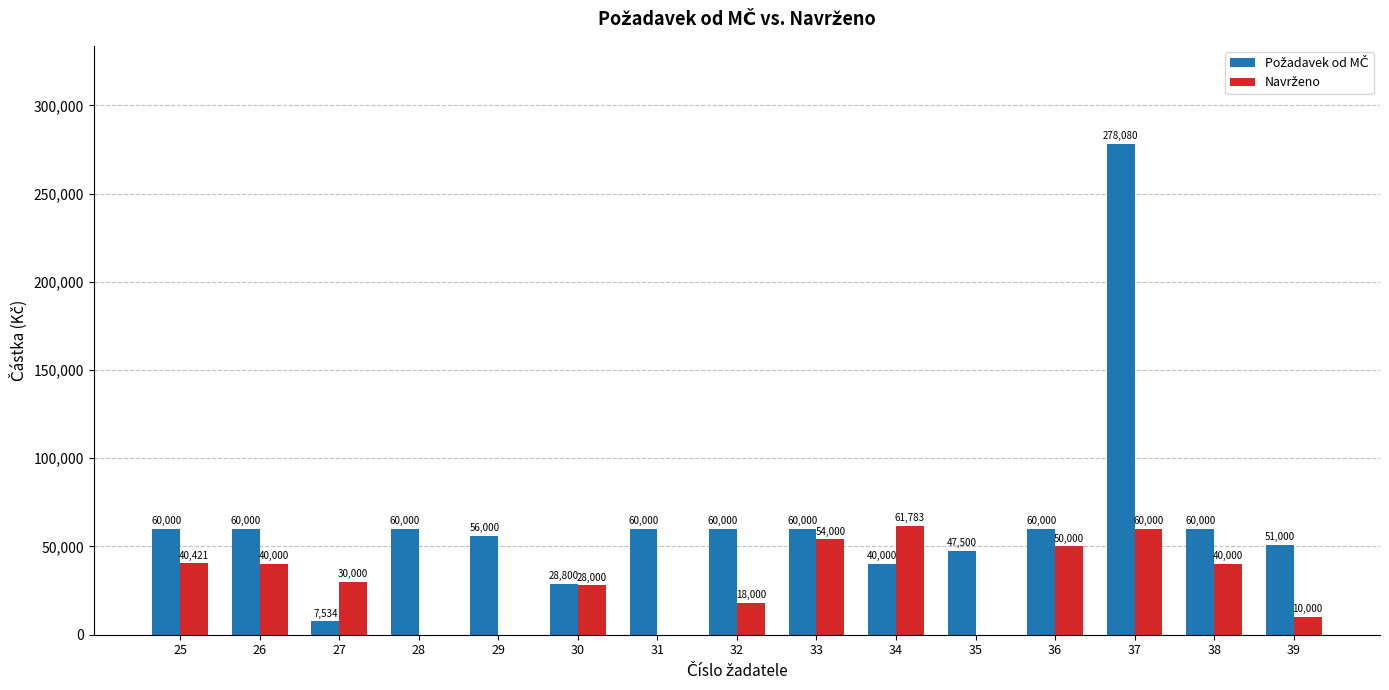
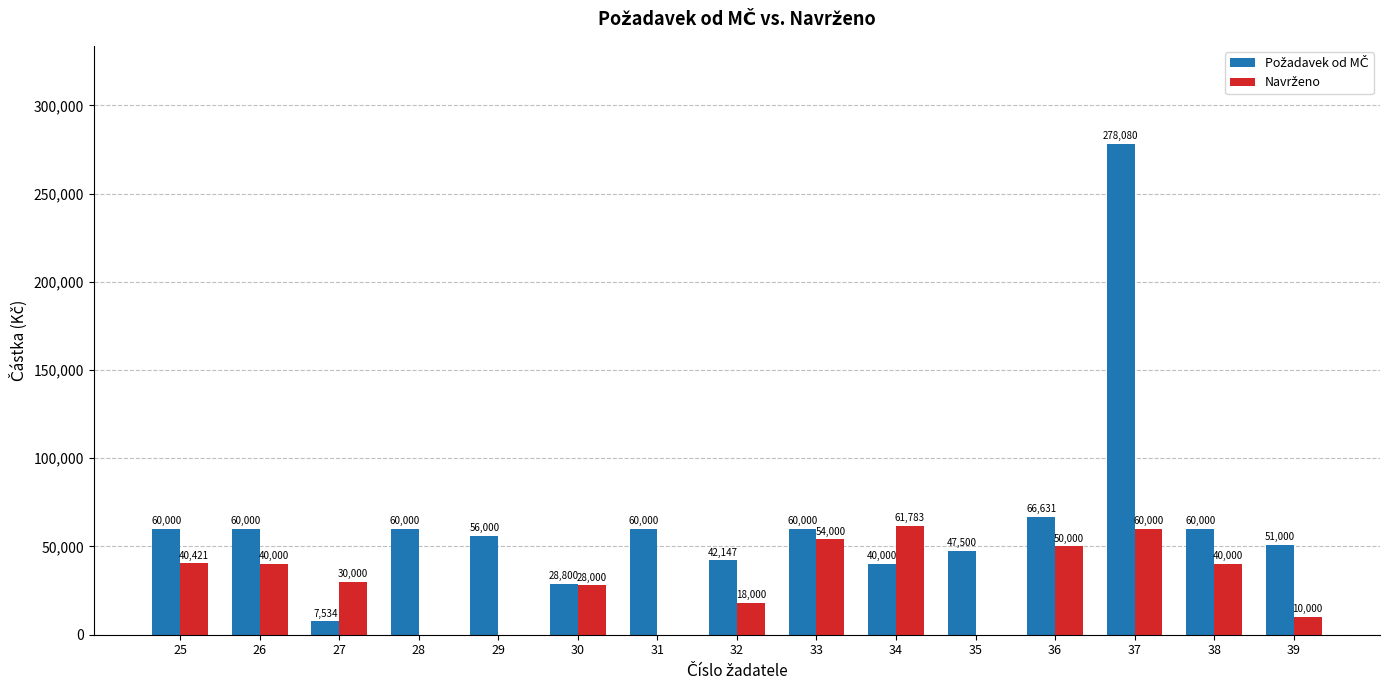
Požadavek od MČ, 32: 60,000 -> 42,147
Požadavek od MČ, 36: 60,000 -> 66,631
